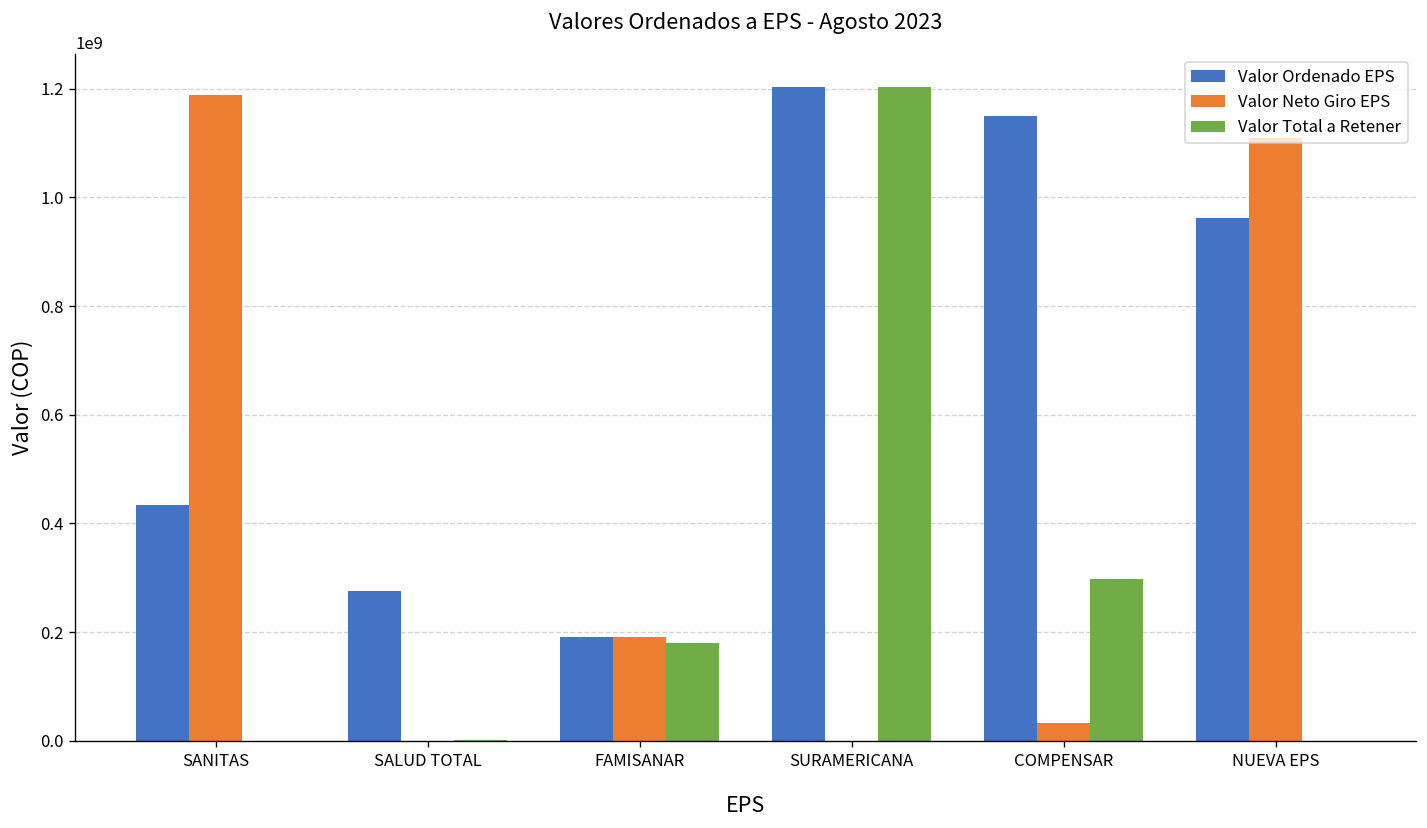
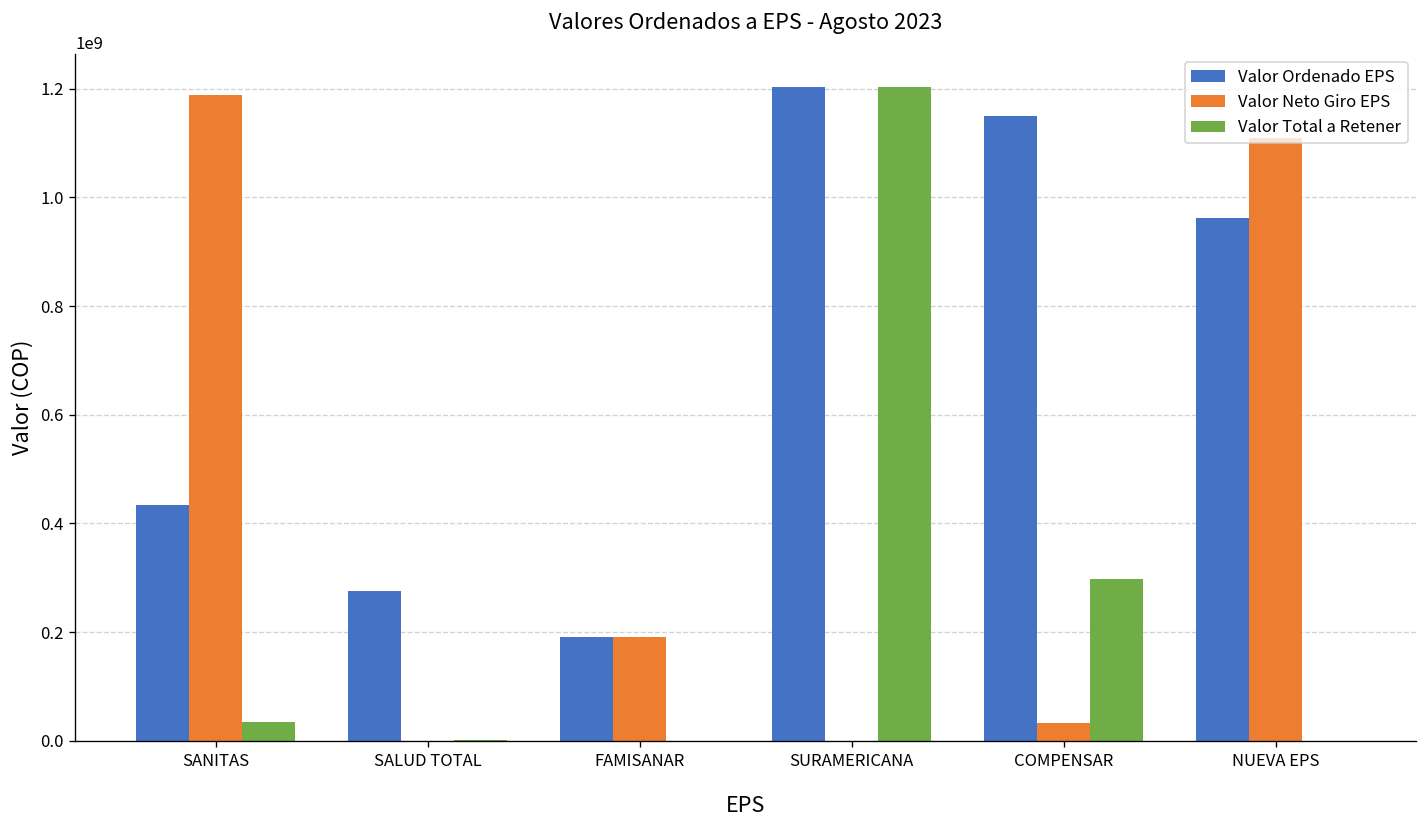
Valor Total a Retener, SANITAS: 0 -> 30000000
Valor Total a Retener, FAMISANAR: 180000000 -> 0
